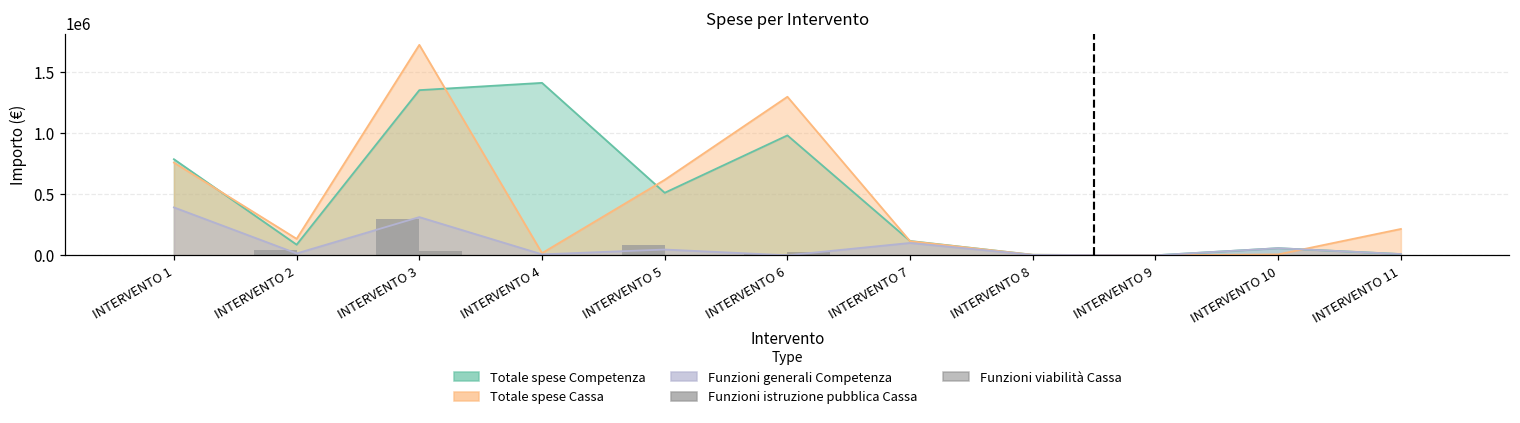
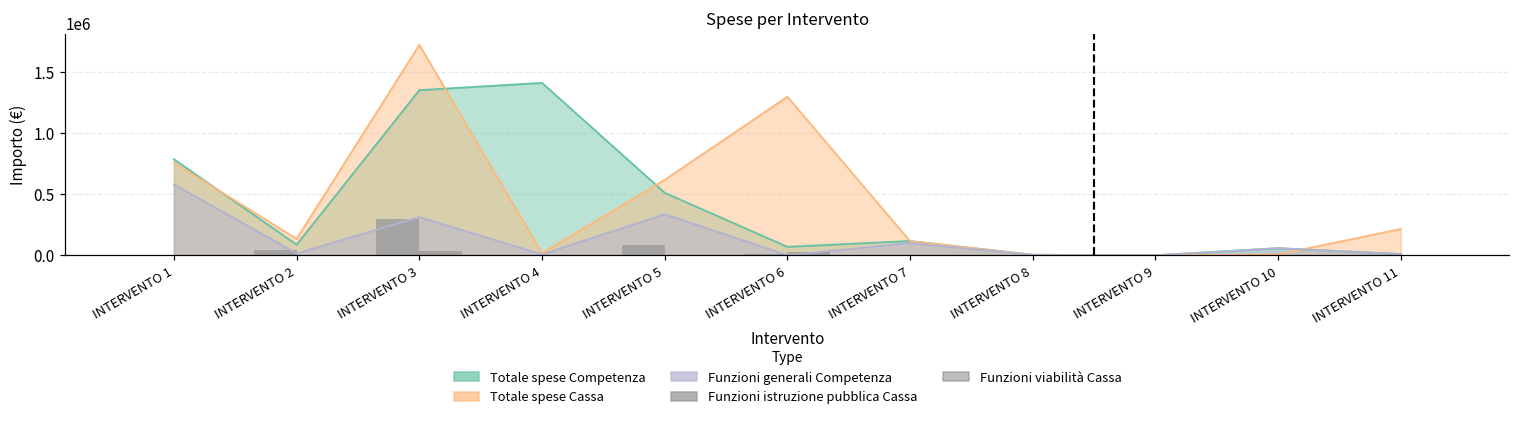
Funzioni generali Competenza, INTERVENTO 1: 390000 -> 580000
Funzioni generali Competenza, INTERVENTO 5: 50000 -> 340000
Totale spese Competenza, INTERVENTO 6: 980000 -> 70000
